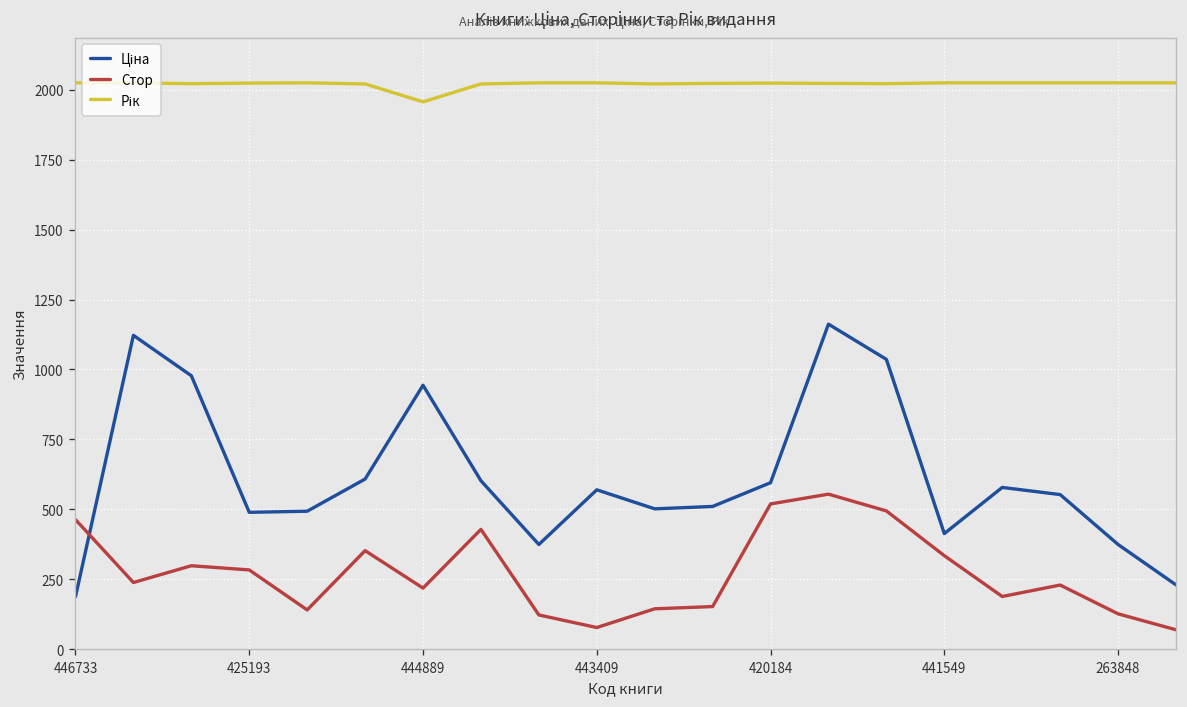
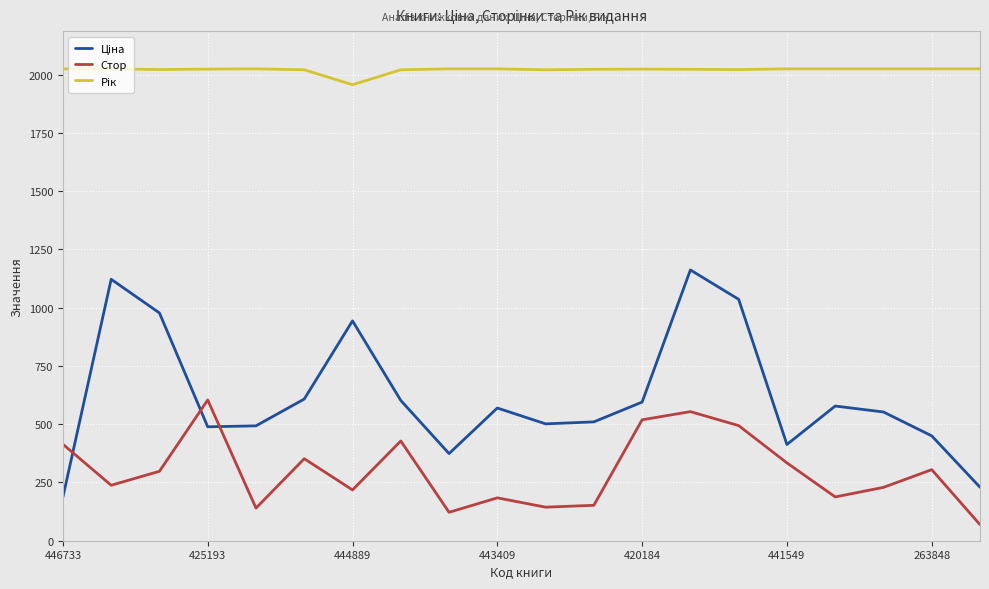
Стор, 446733: 460 -> 410
Стор, 425193: 280 -> 600
Стор, 443409: 80 -> 180
Ціна, 263848: 370 -> 450
Стор, 263848: 130 -> 310
